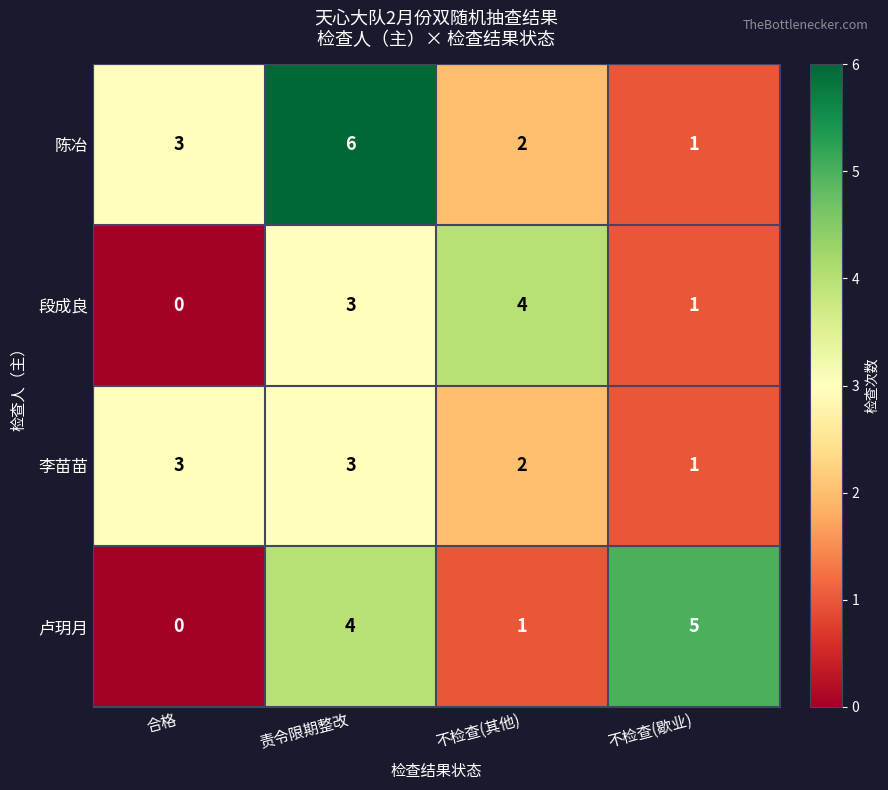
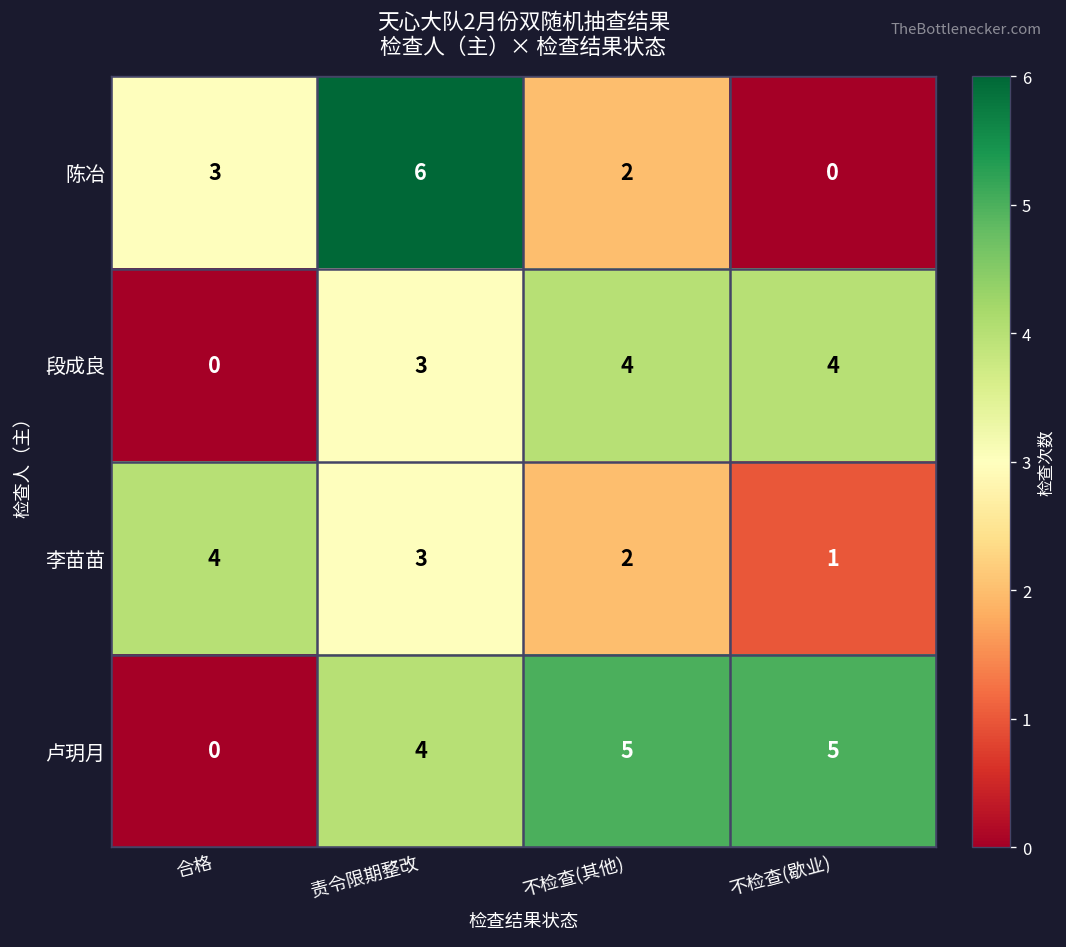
陈冶, 不检查(歇业): 1 -> 0
段成良, 不检查(歇业): 1 -> 4
李苗苗, 合格: 3 -> 4
卢玥月, 不检查(其他): 1 -> 5
